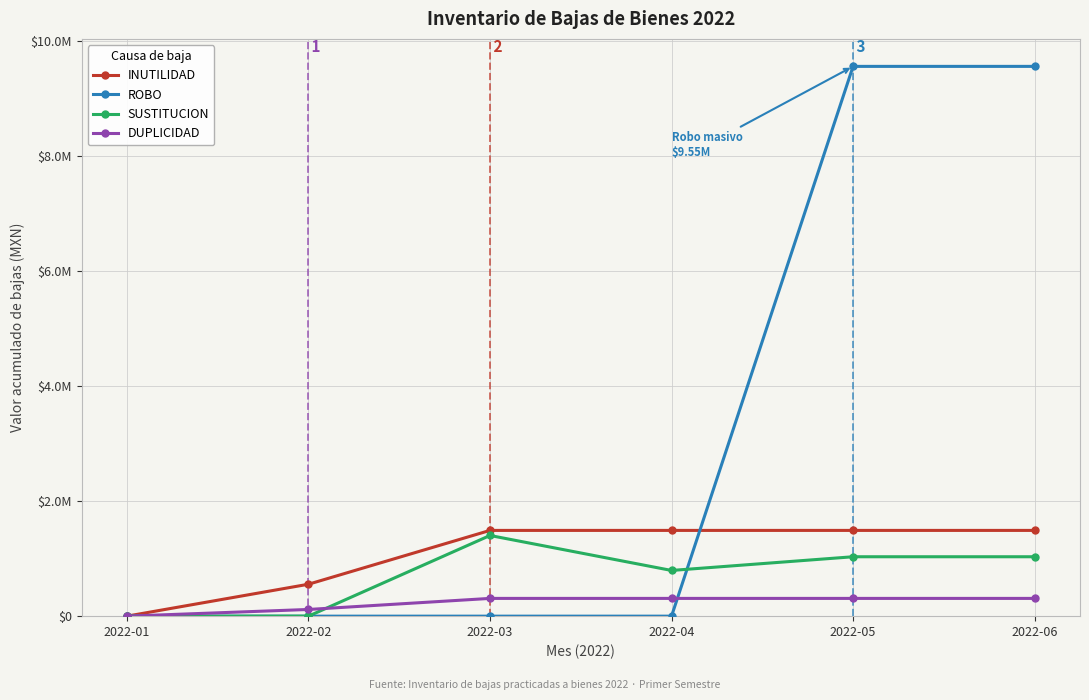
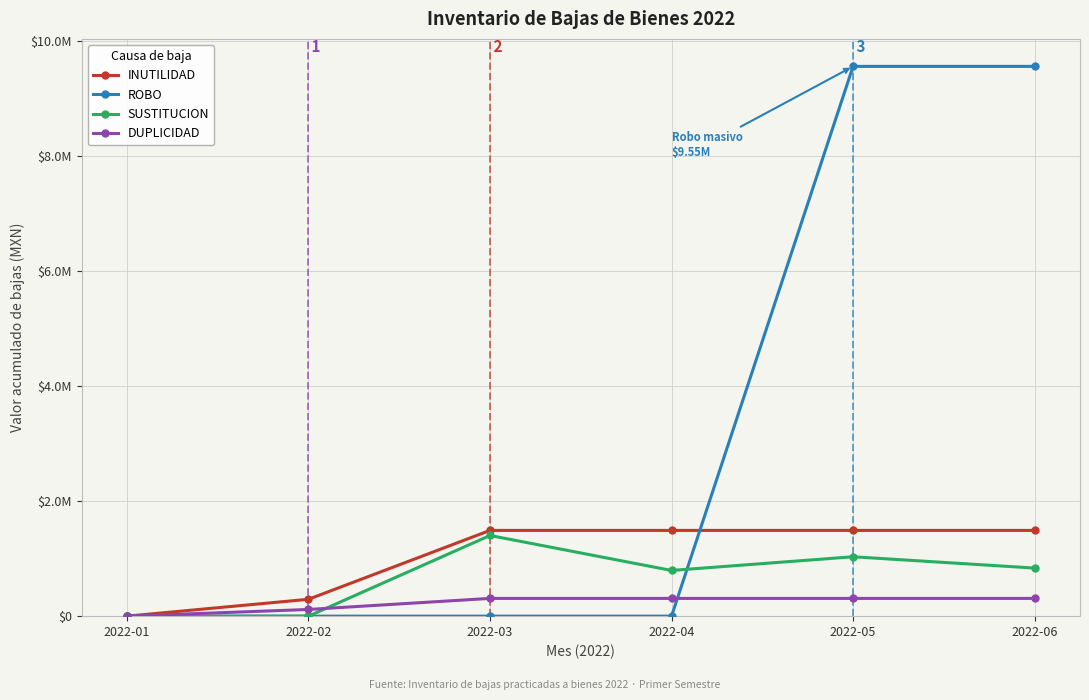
INUTILIDAD, 2022-02: $600000 -> $300000
SUSTITUCION, 2022-06: $1000000 -> $800000
